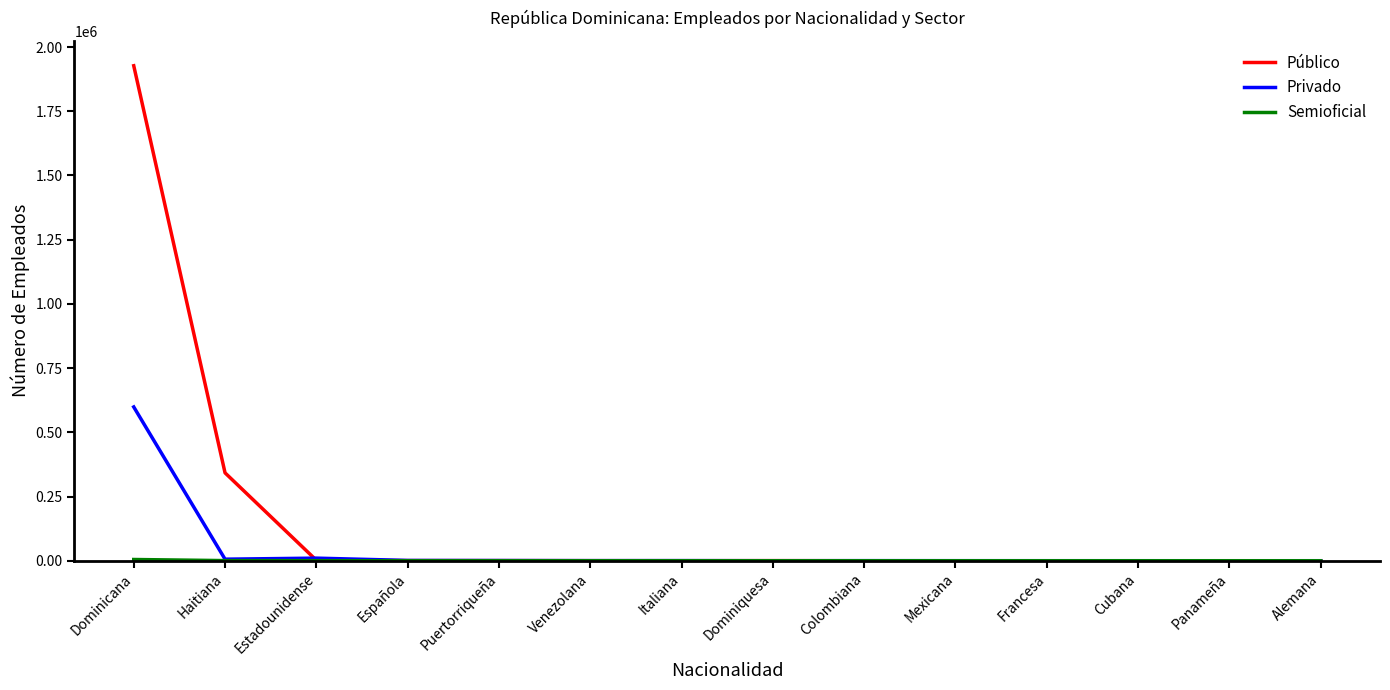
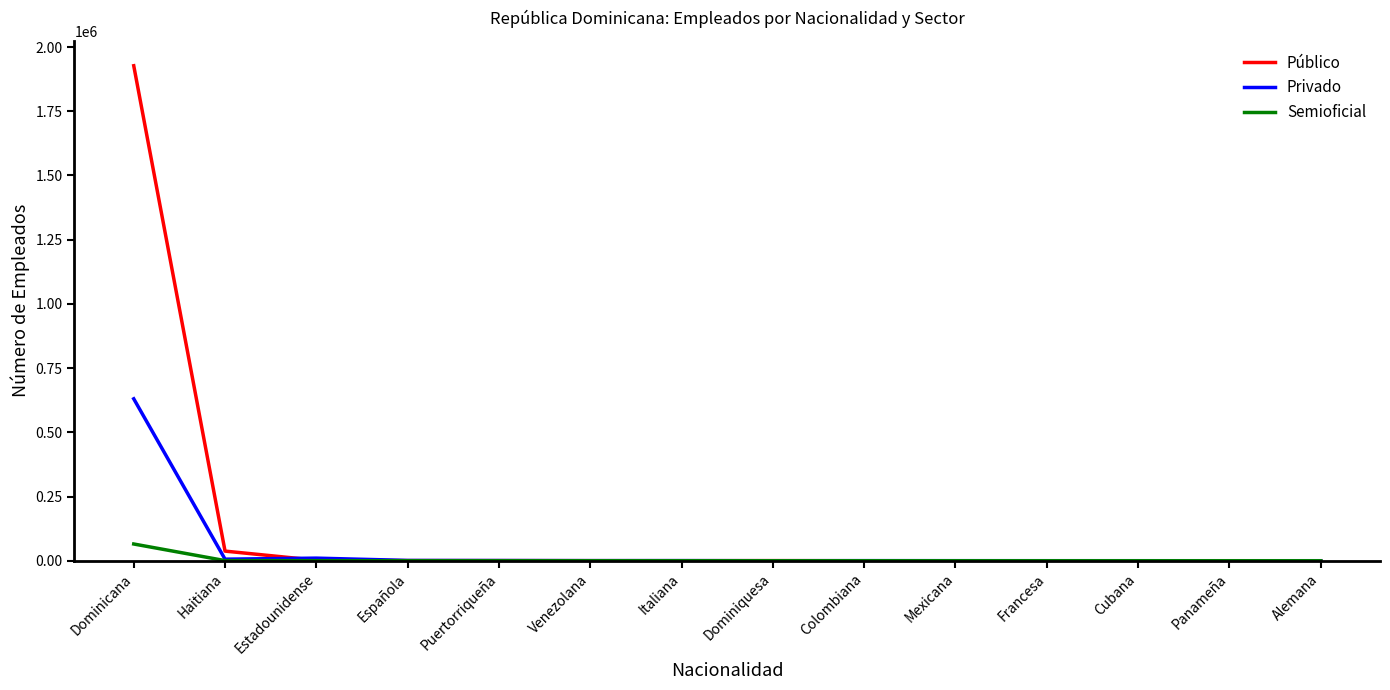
Privado, Dominicana: 600000 -> 630000
Semioficial, Dominicana: 0 -> 70000
Público, Haitiana: 340000 -> 40000
